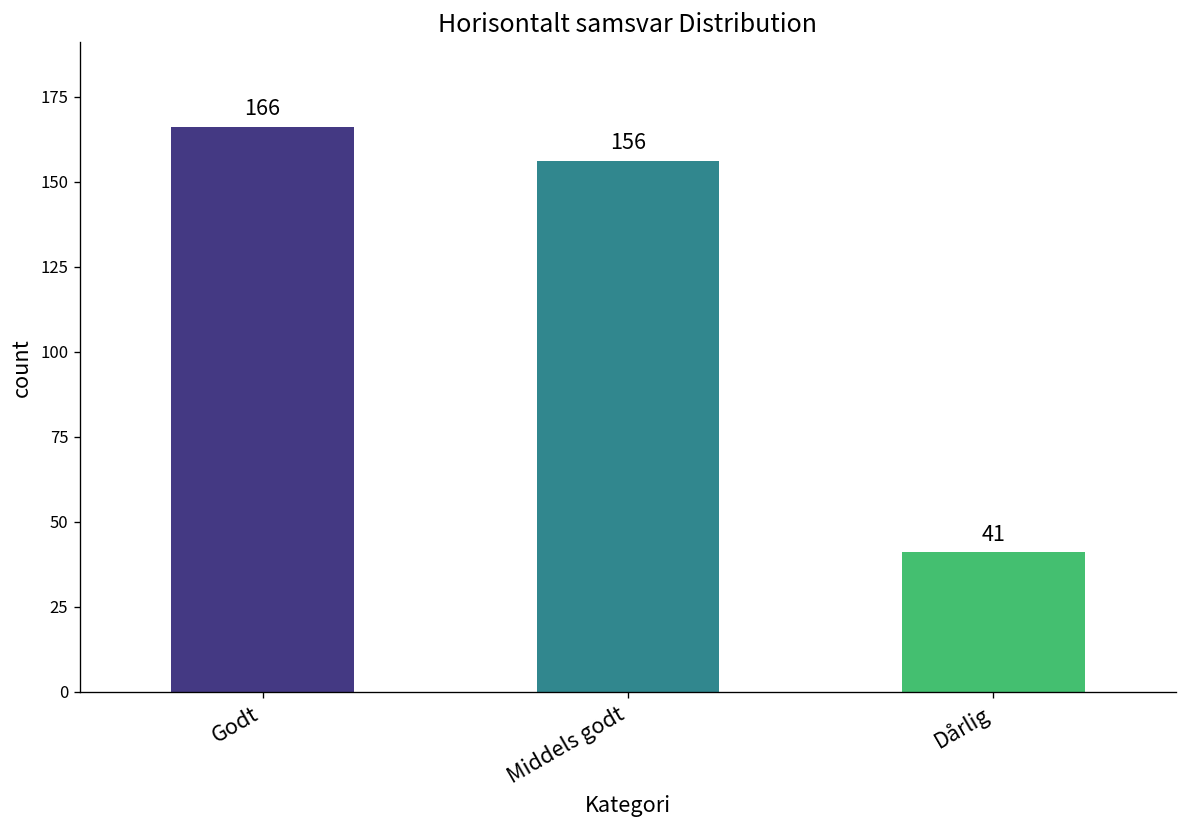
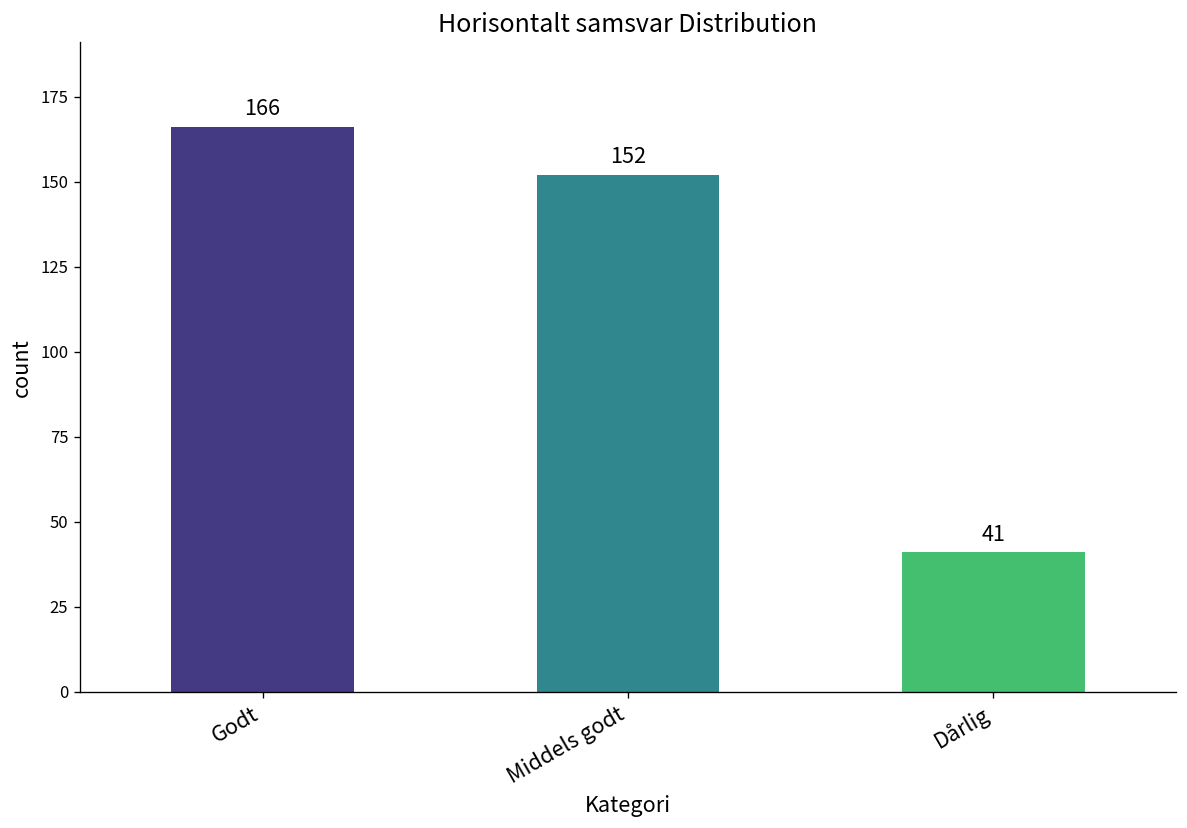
Middels godt: 156 -> 152
